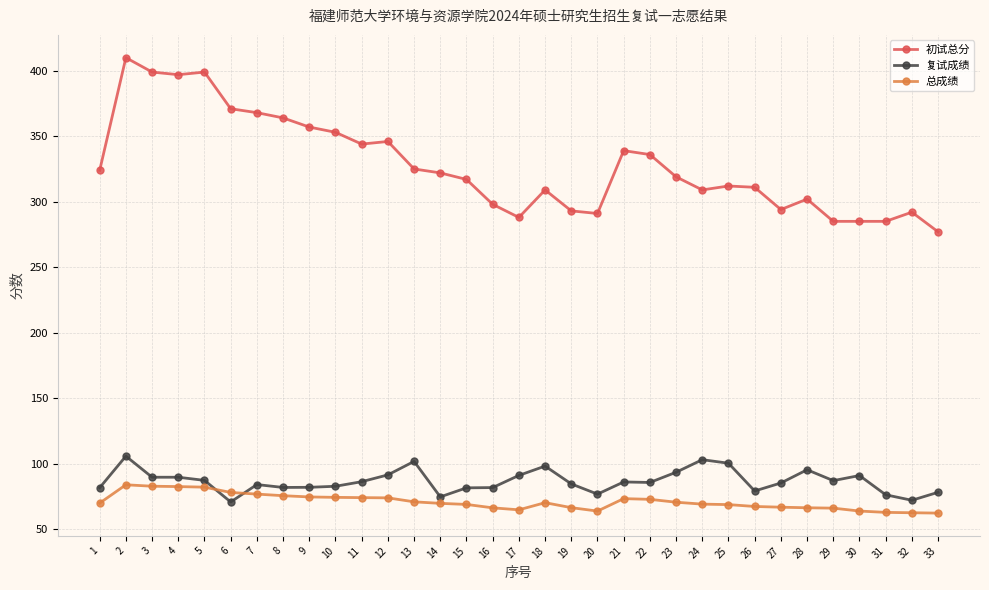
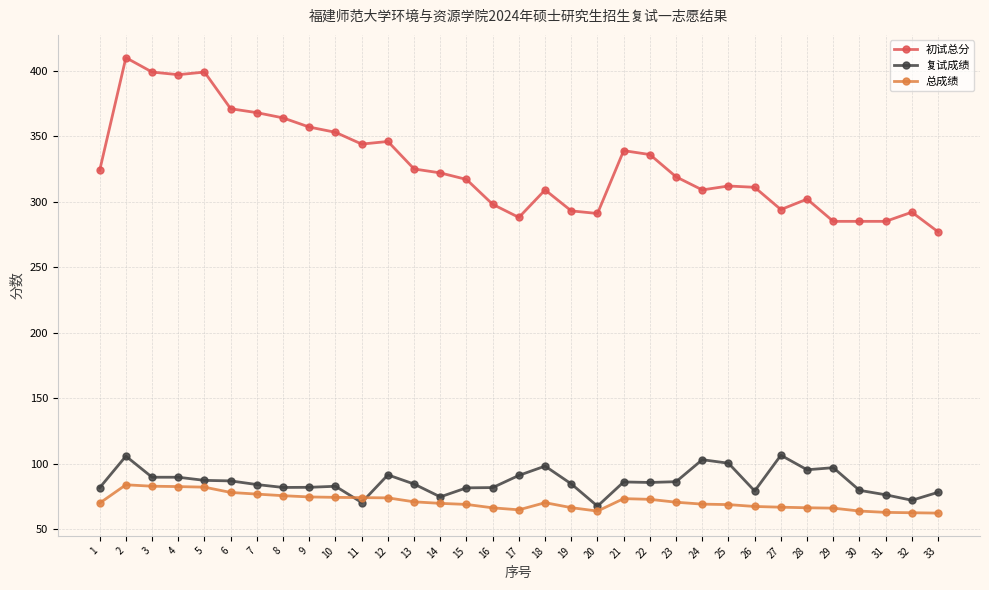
复试成绩, 6: 71 -> 87
复试成绩, 11: 86 -> 70
复试成绩, 13: 102 -> 84
复试成绩, 20: 77 -> 68
复试成绩, 23: 93 -> 86
复试成绩, 27: 85 -> 106
复试成绩, 29: 87 -> 97
复试成绩, 30: 91 -> 80
